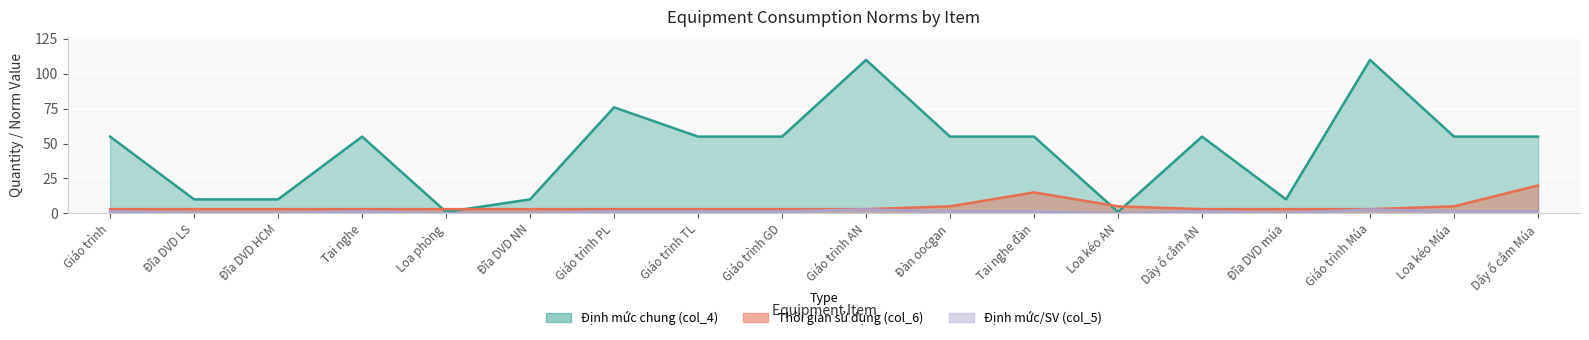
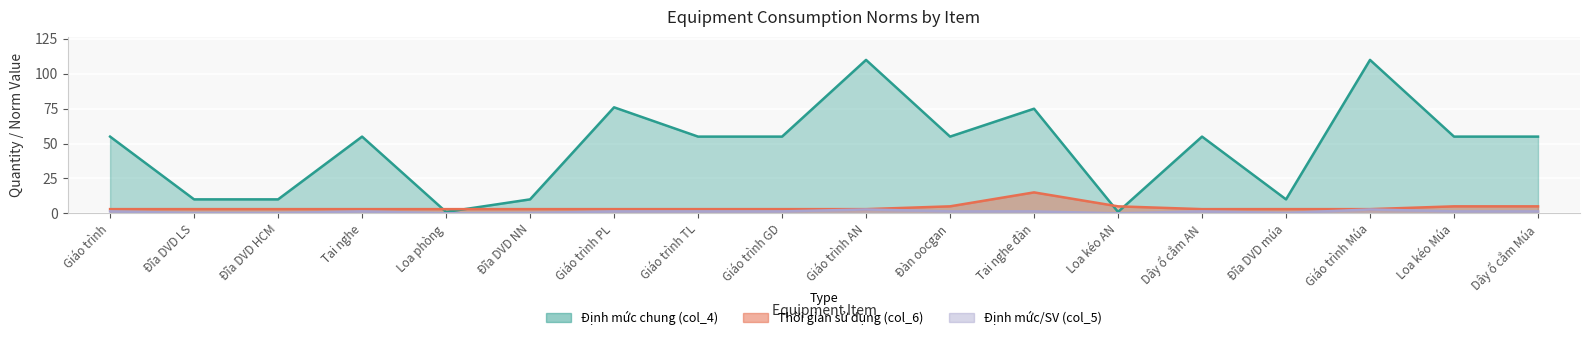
Định mức chung (col_4), Tai nghe đàn: 55 -> 75
Thời gian sử dụng (col_6), Dây ổ cắm Múa: 20 -> 5
